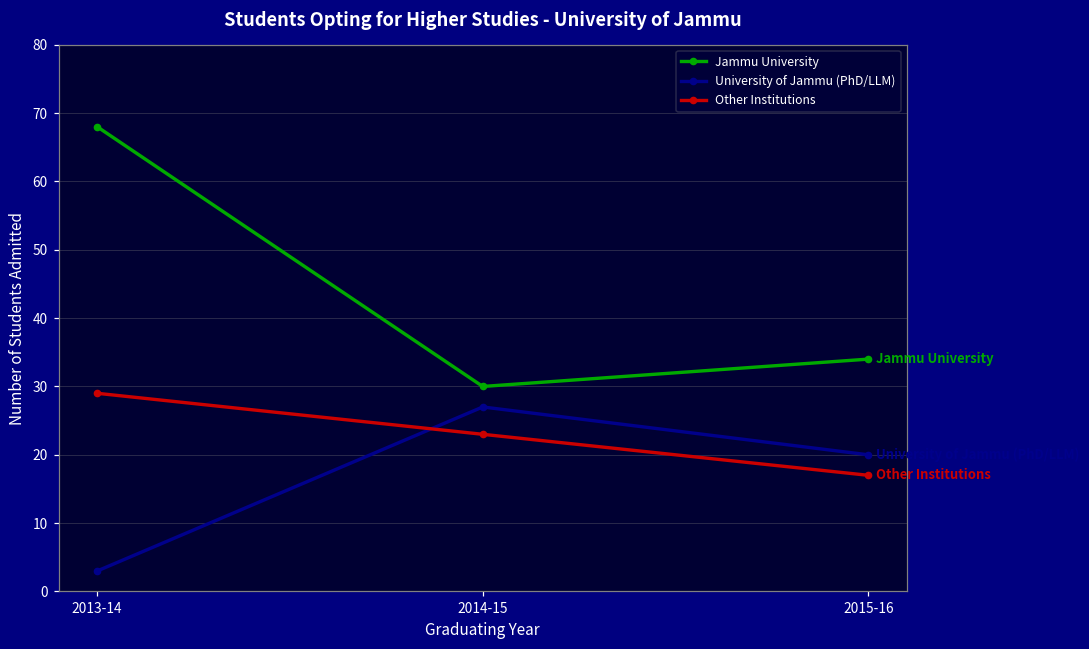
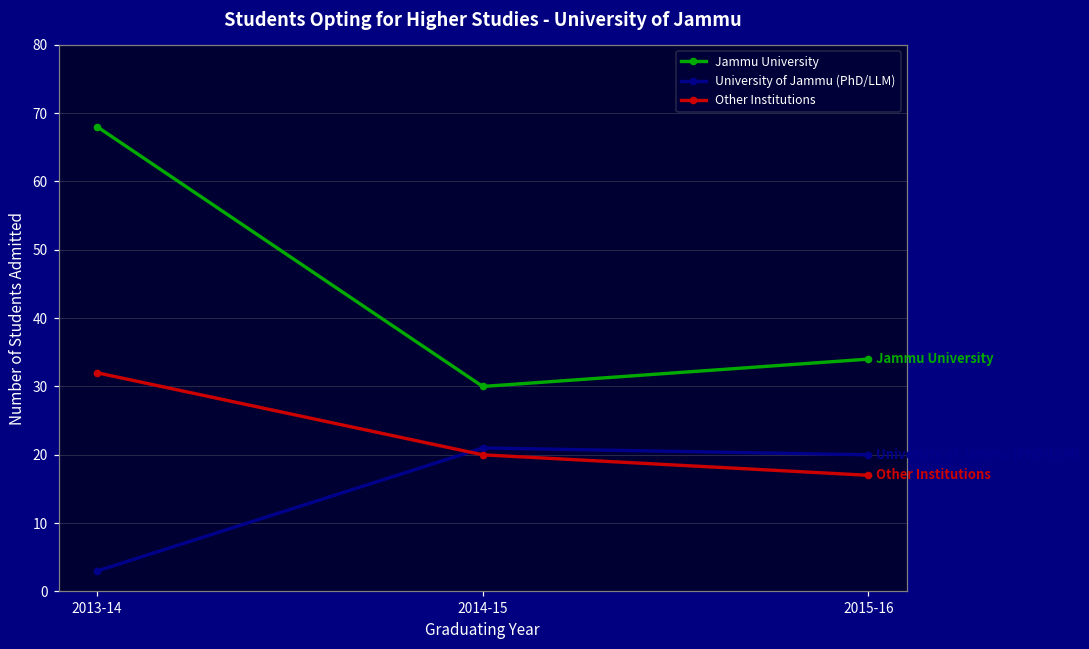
Other Institutions, 2013-14: 29 -> 32
University of Jammu (PhD/LLM), 2014-15: 27 -> 21
Other Institutions, 2014-15: 23 -> 20
